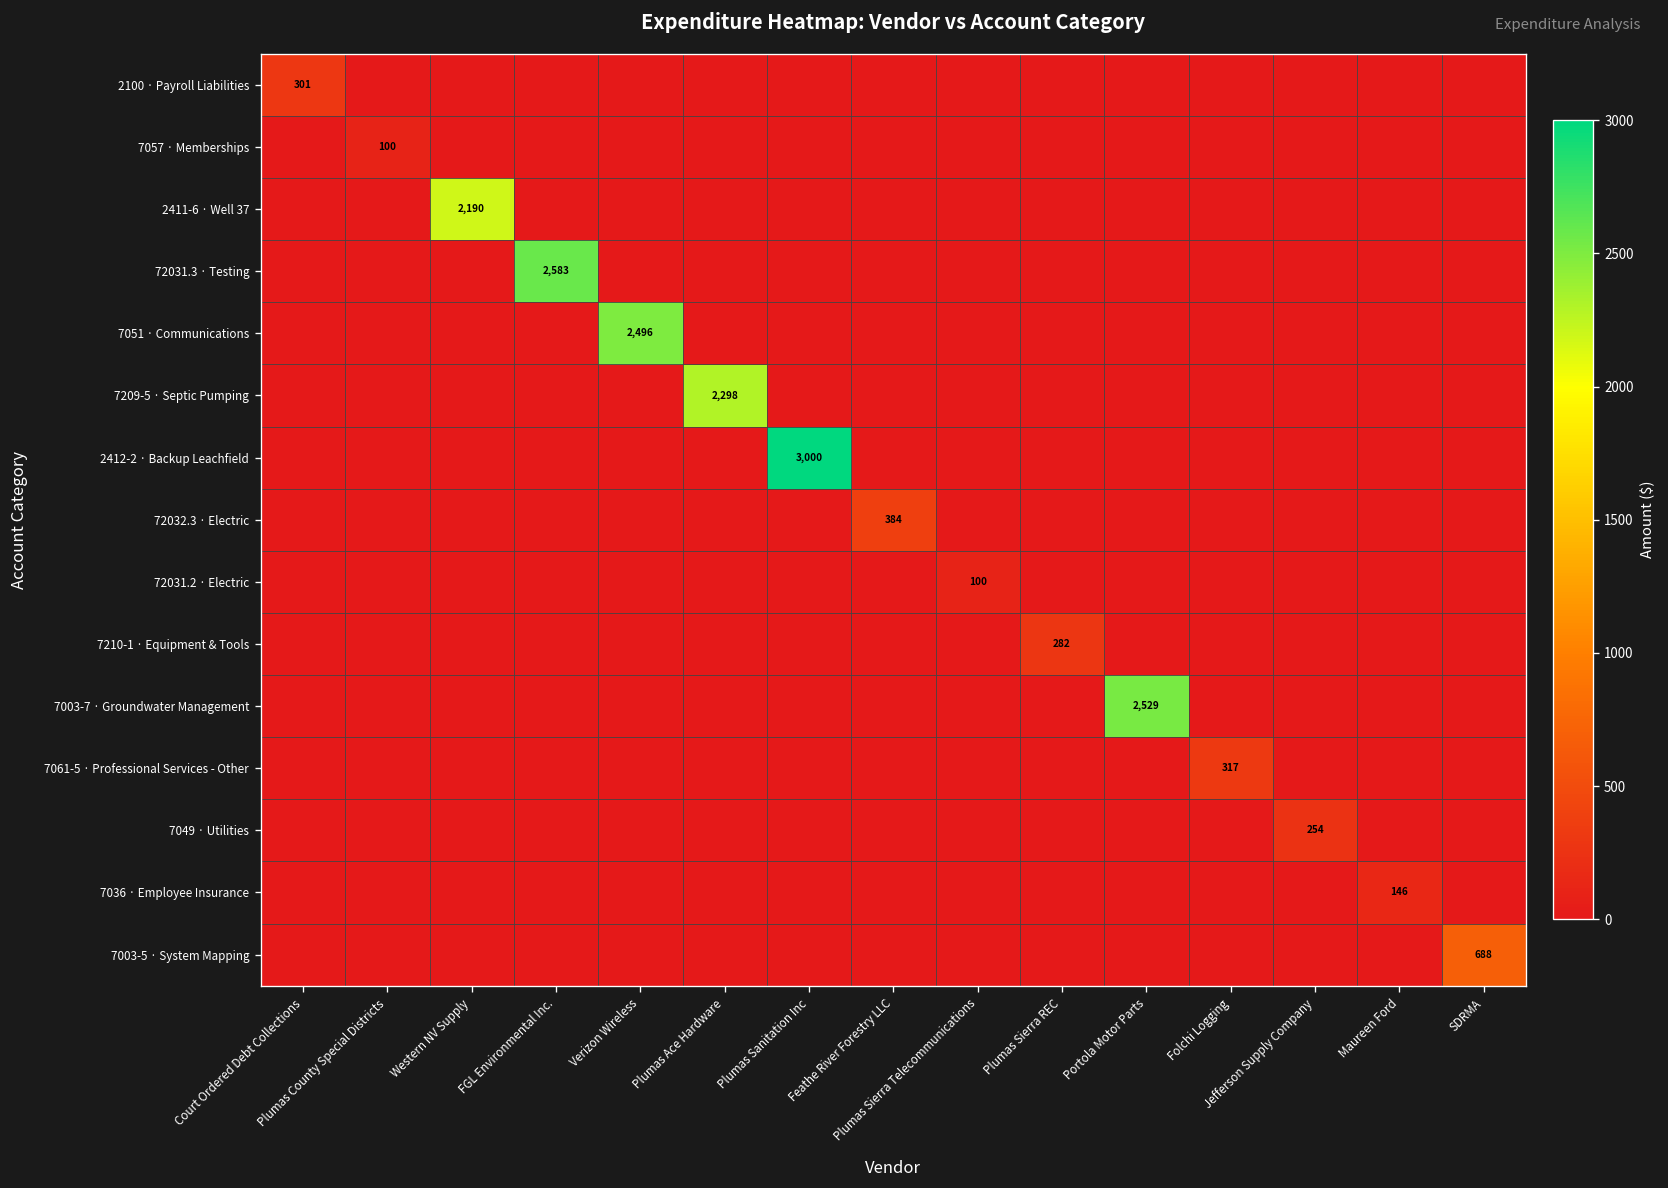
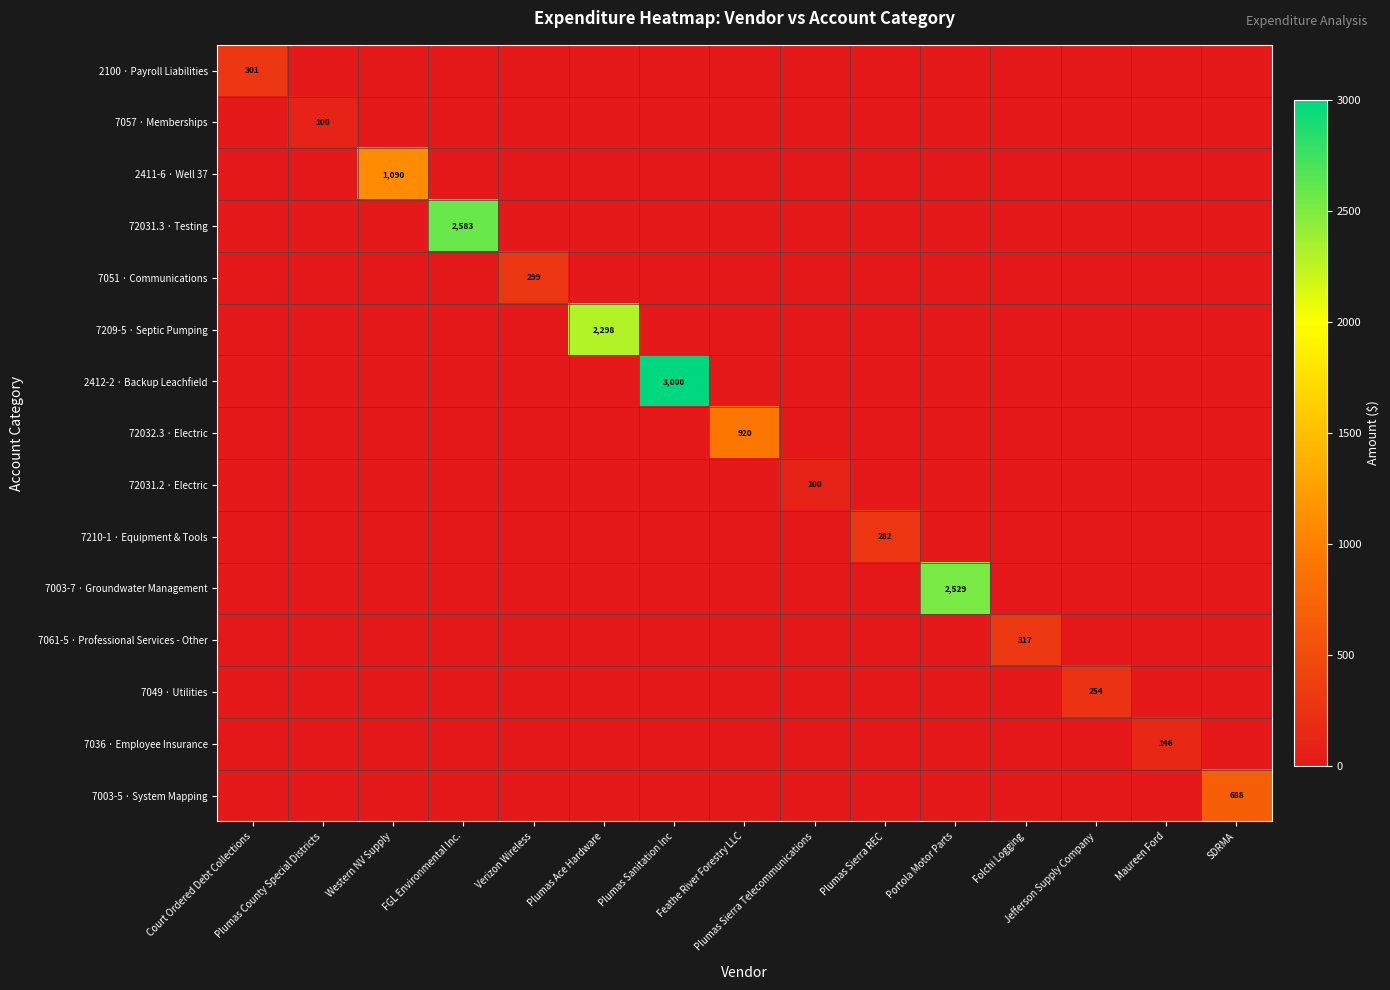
2411-6 · Well 37, Western NV Supply: 2,190 -> 1,090
7051 · Communications, Verizon Wireless: 2,496 -> 299
72032.3 · Electric, Feathe River Forestry LLC: 384 -> 920
